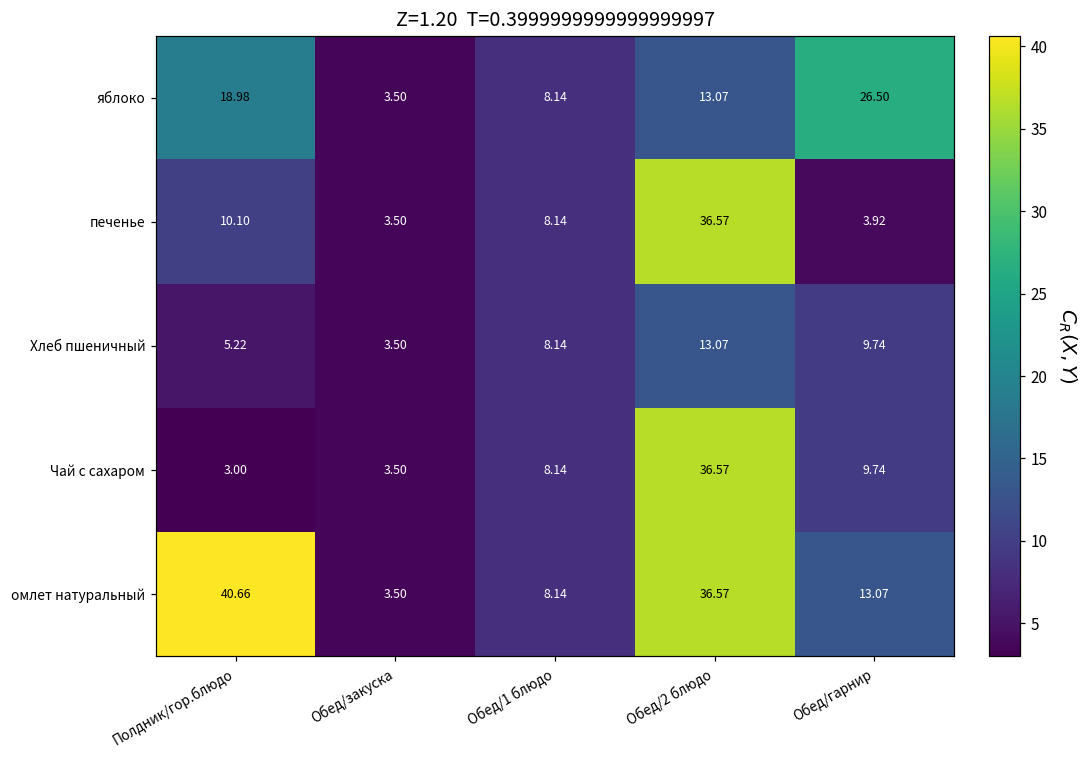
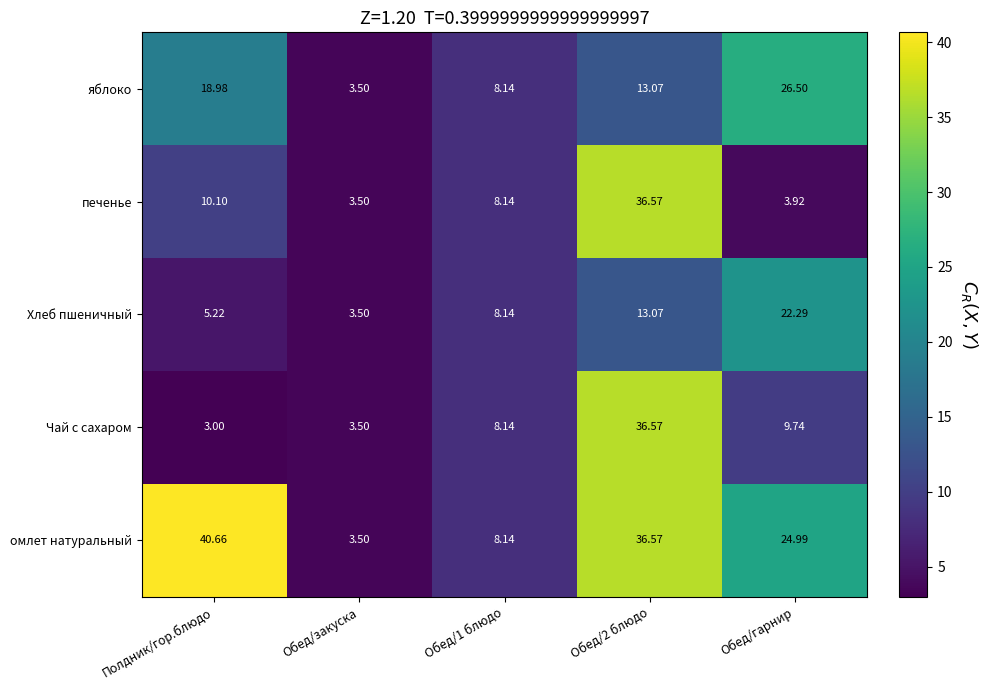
Хлеб пшеничный, Обед/гарнир: 9.74 -> 22.29
омлет натуральный, Обед/гарнир: 13.07 -> 24.99
